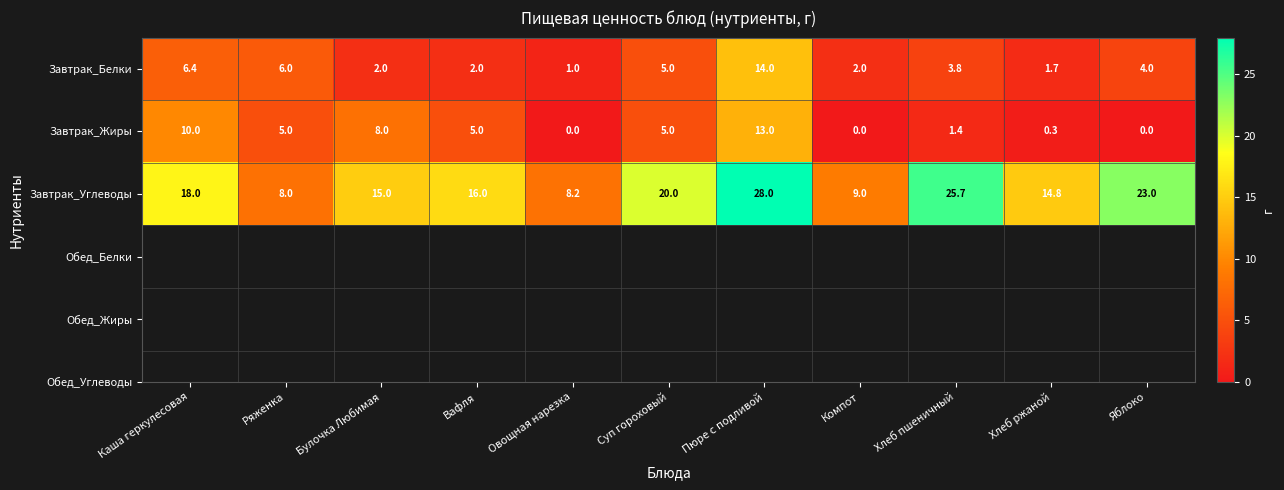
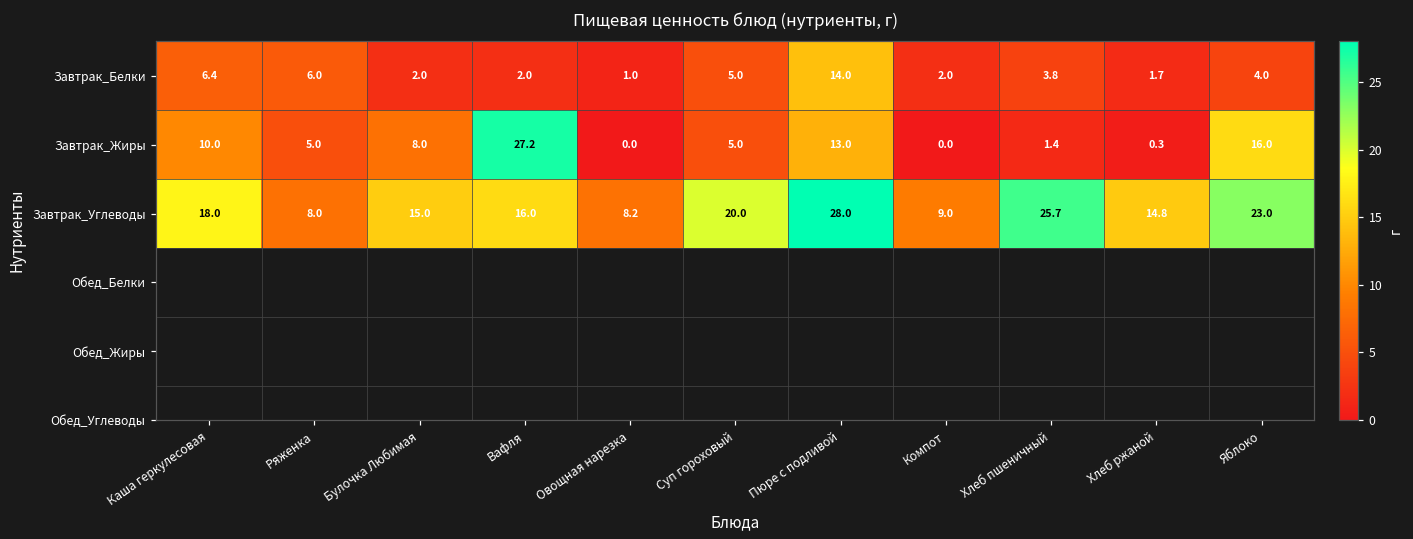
Завтрак_Жиры, Вафля: 5.0 -> 27.2
Завтрак_Жиры, Яблоко: 0.0 -> 16.0
